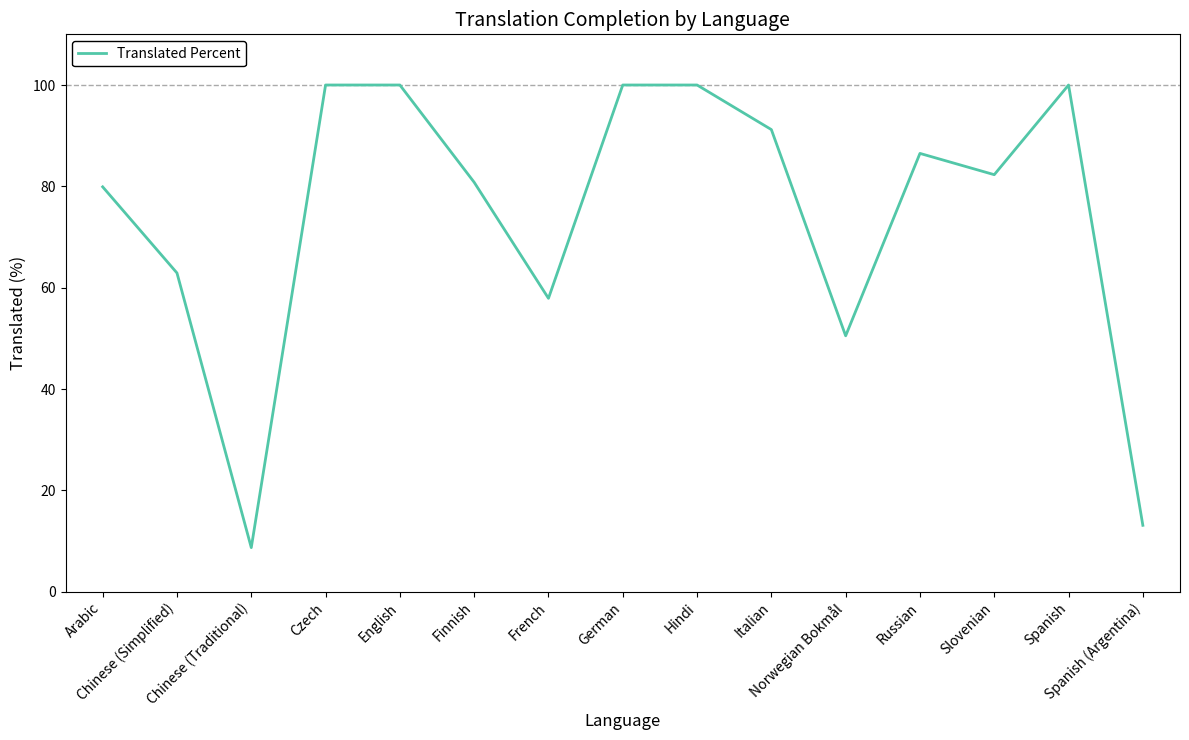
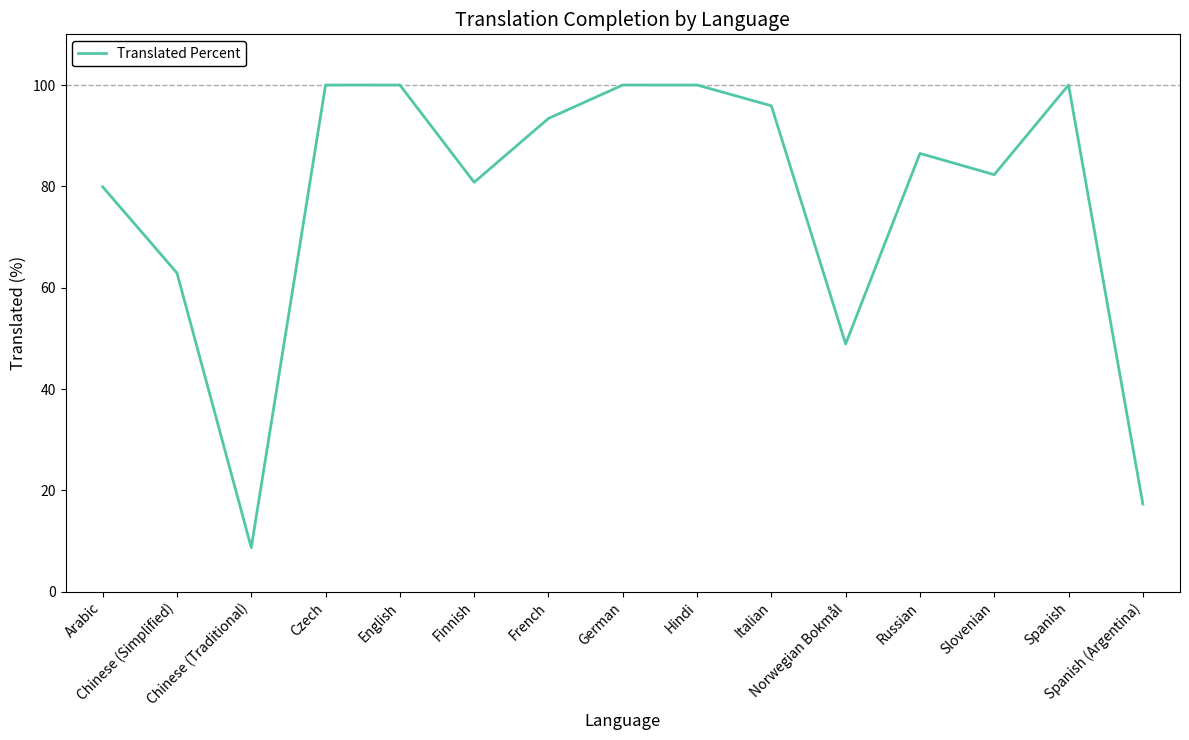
French: 58 -> 93
Italian: 91 -> 96
Norwegian Bokmål: 51 -> 49
Spanish (Argentina): 13 -> 17
